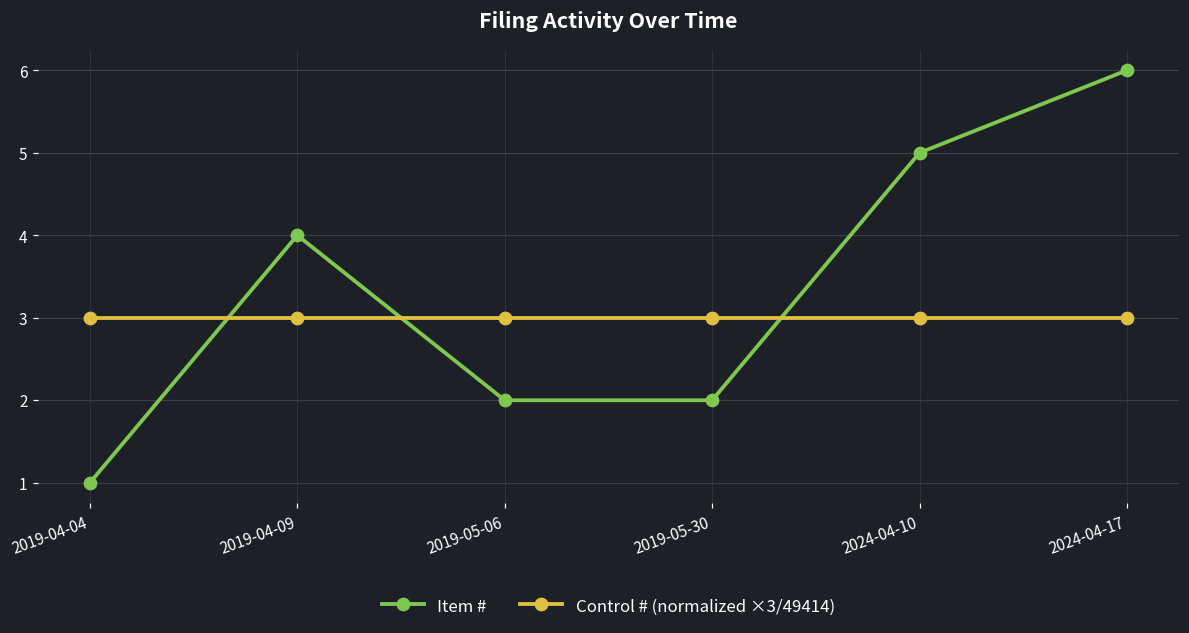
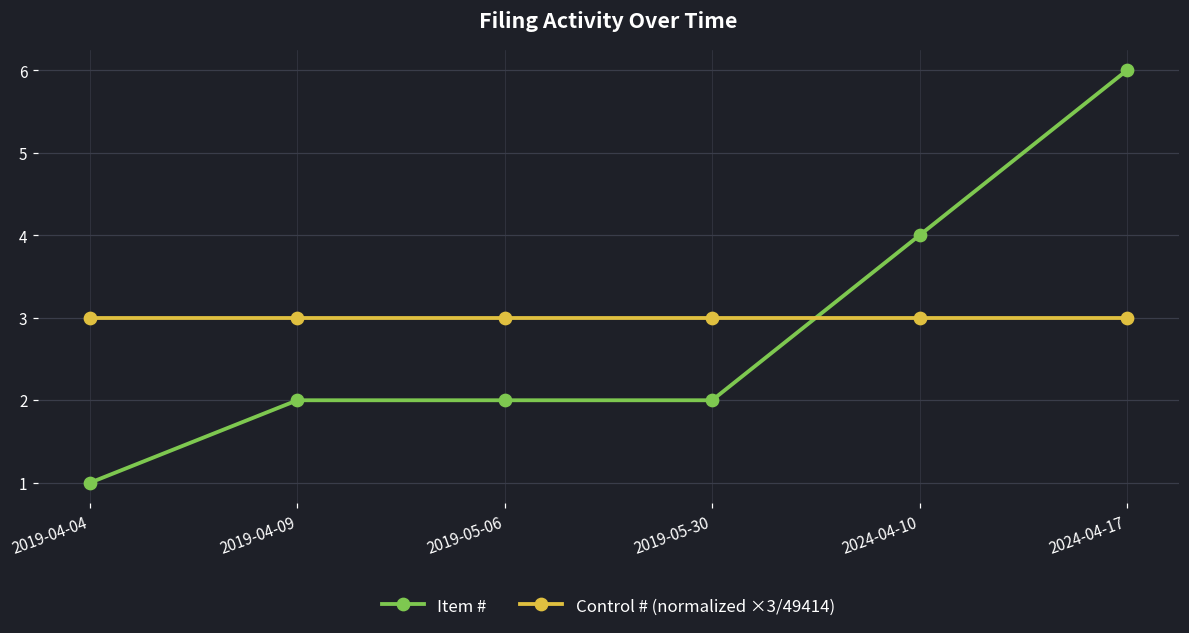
Item #, 2019-04-09: 4 -> 2
Item #, 2024-04-10: 5 -> 4
